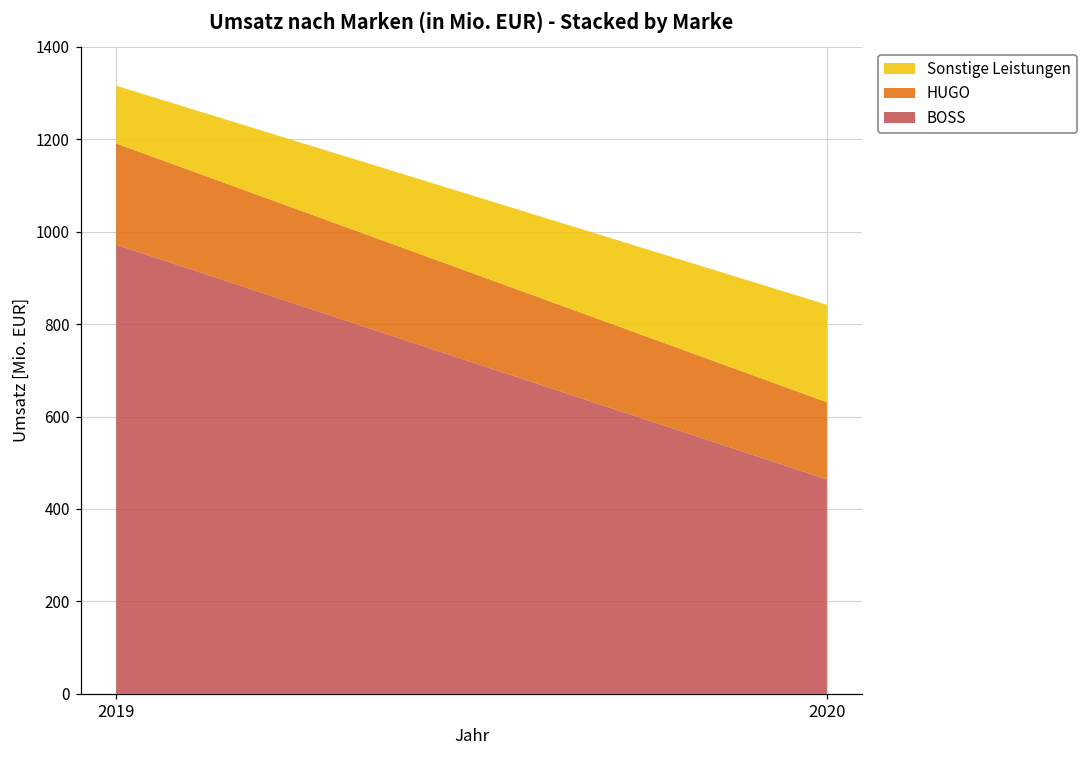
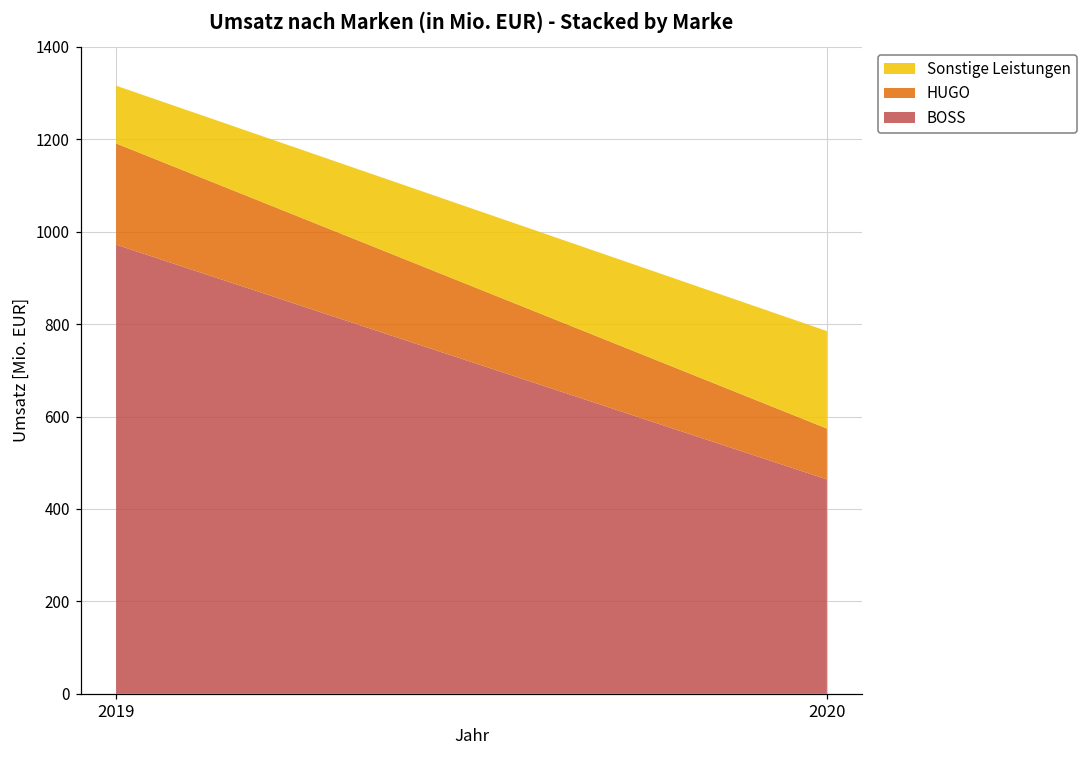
HUGO, 2020: 170 -> 110
